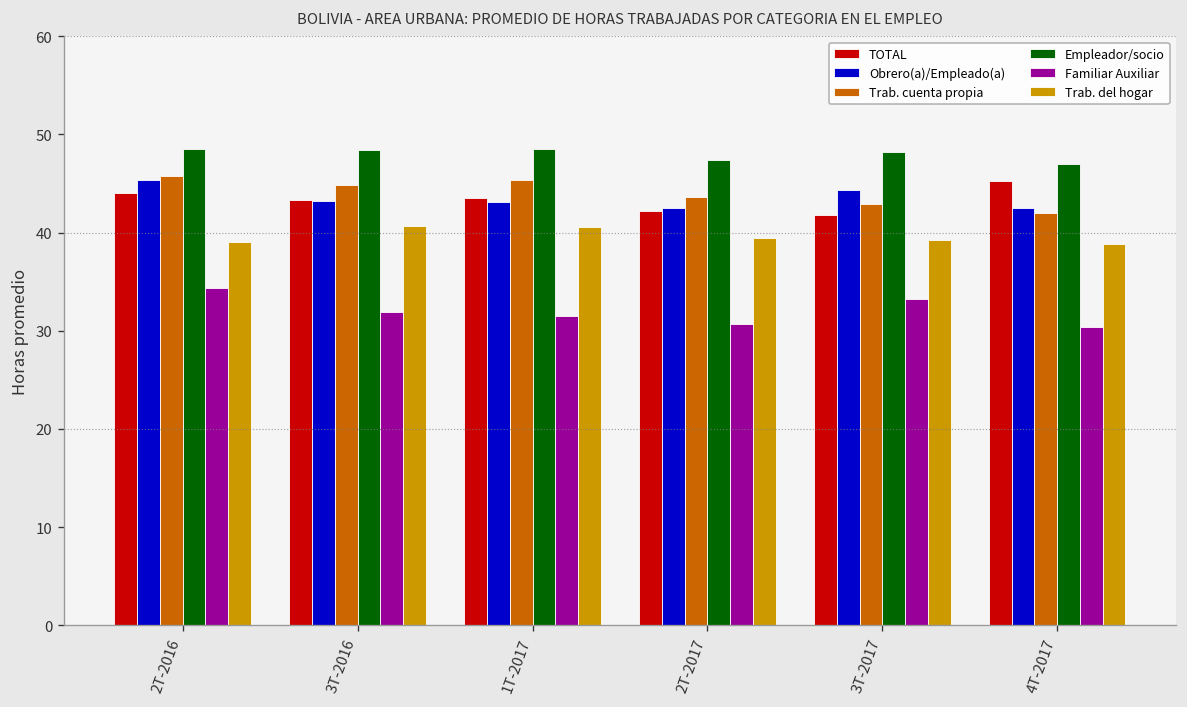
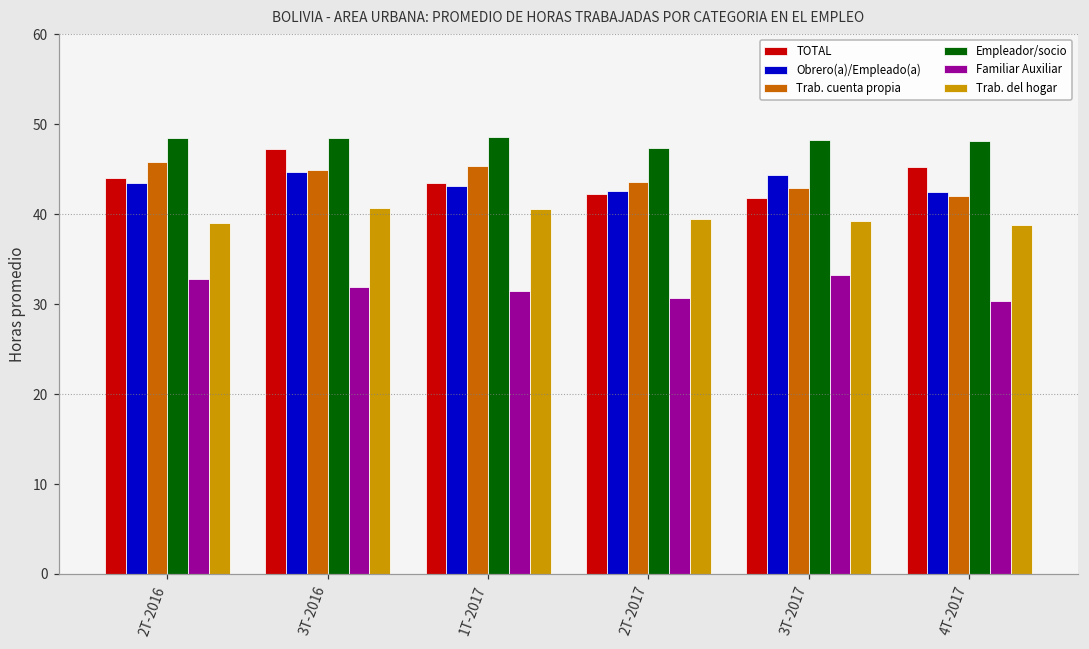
Obrero(a)/Empleado(a), 2T-2016: 45 -> 44
Familiar Auxiliar, 2T-2016: 34 -> 33
TOTAL, 3T-2016: 43 -> 47
Obrero(a)/Empleado(a), 3T-2016: 43 -> 45
Empleador/socio, 4T-2017: 47 -> 48
